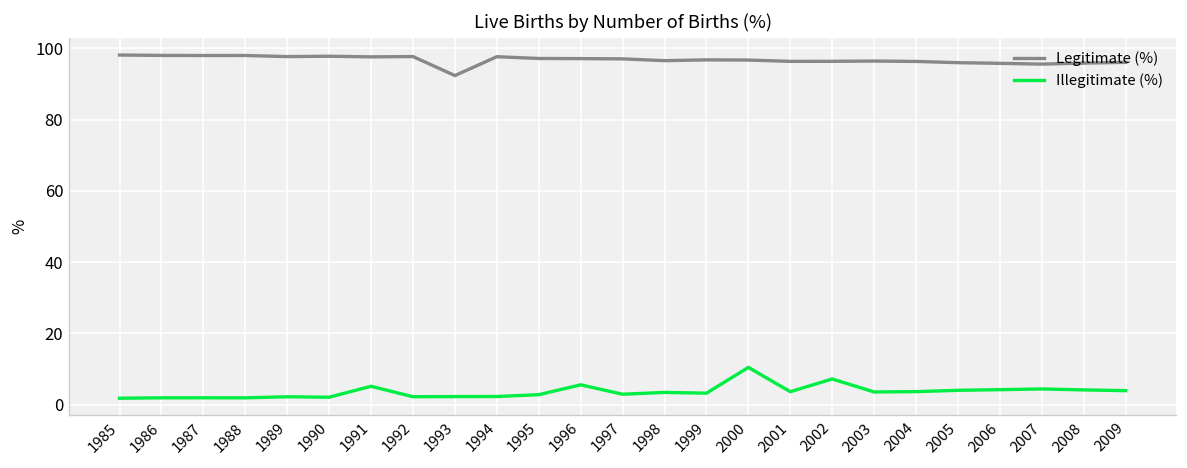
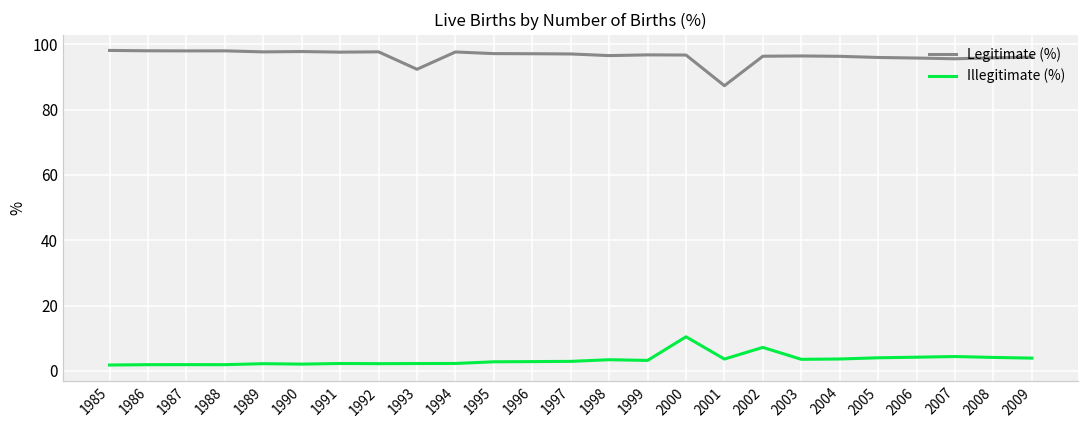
Illegitimate (%), 1991: 5 -> 2
Illegitimate (%), 1996: 6 -> 3
Legitimate (%), 2001: 96 -> 87
